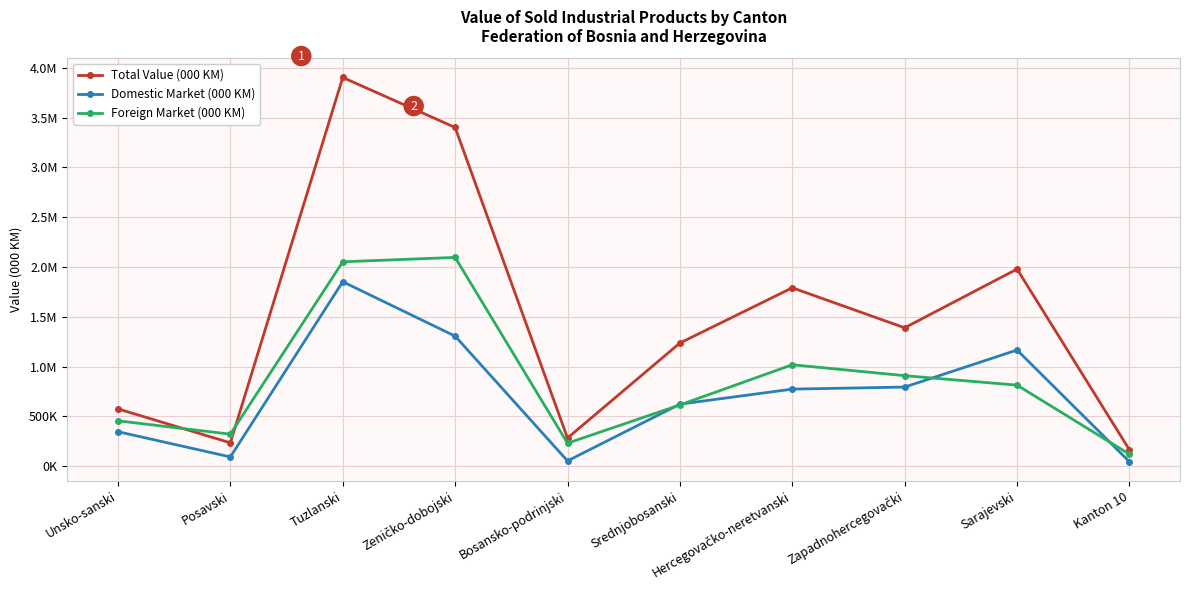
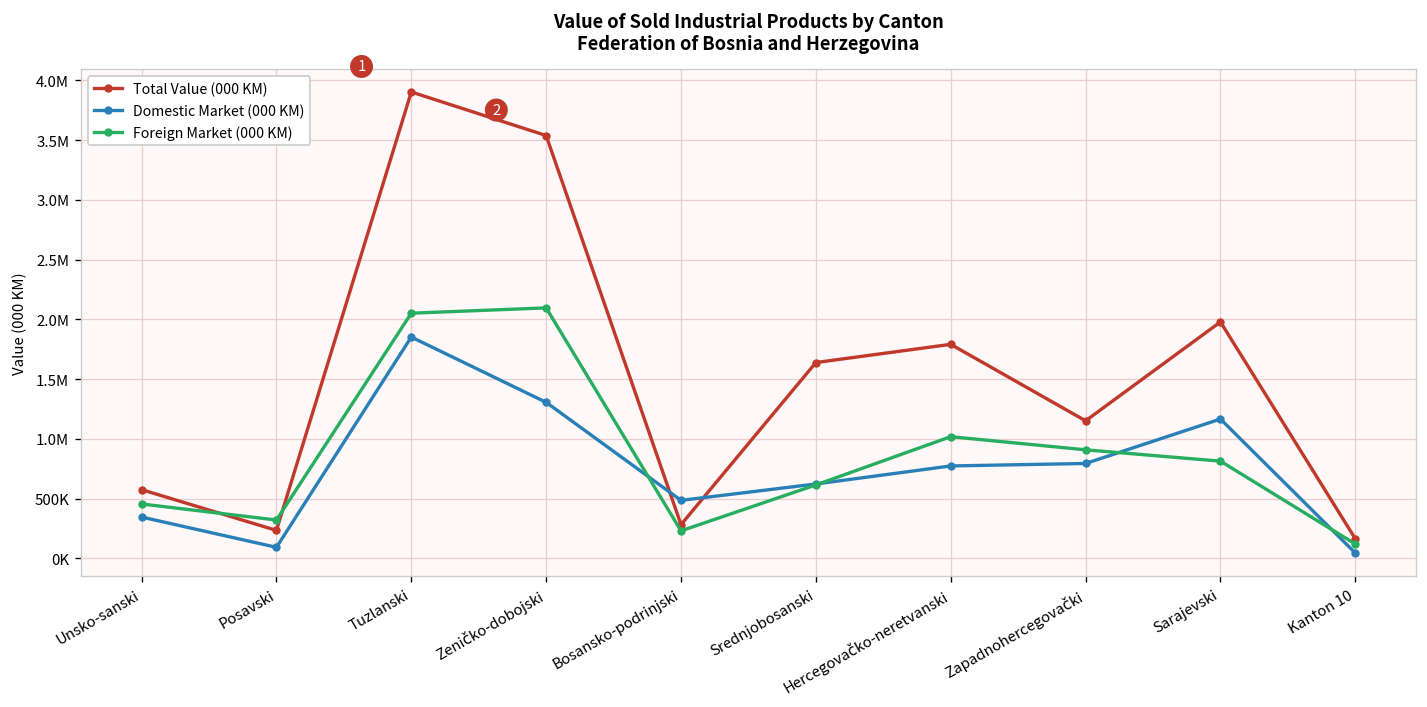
Total Value (000 KM), Zeničko-dobojski: 3400000 -> 3500000
Domestic Market (000 KM), Bosansko-podrinjski: 100000 -> 500000
Total Value (000 KM), Srednjobosanski: 1200000 -> 1600000
Total Value (000 KM), Zapadnohercegovački: 1400000 -> 1200000
